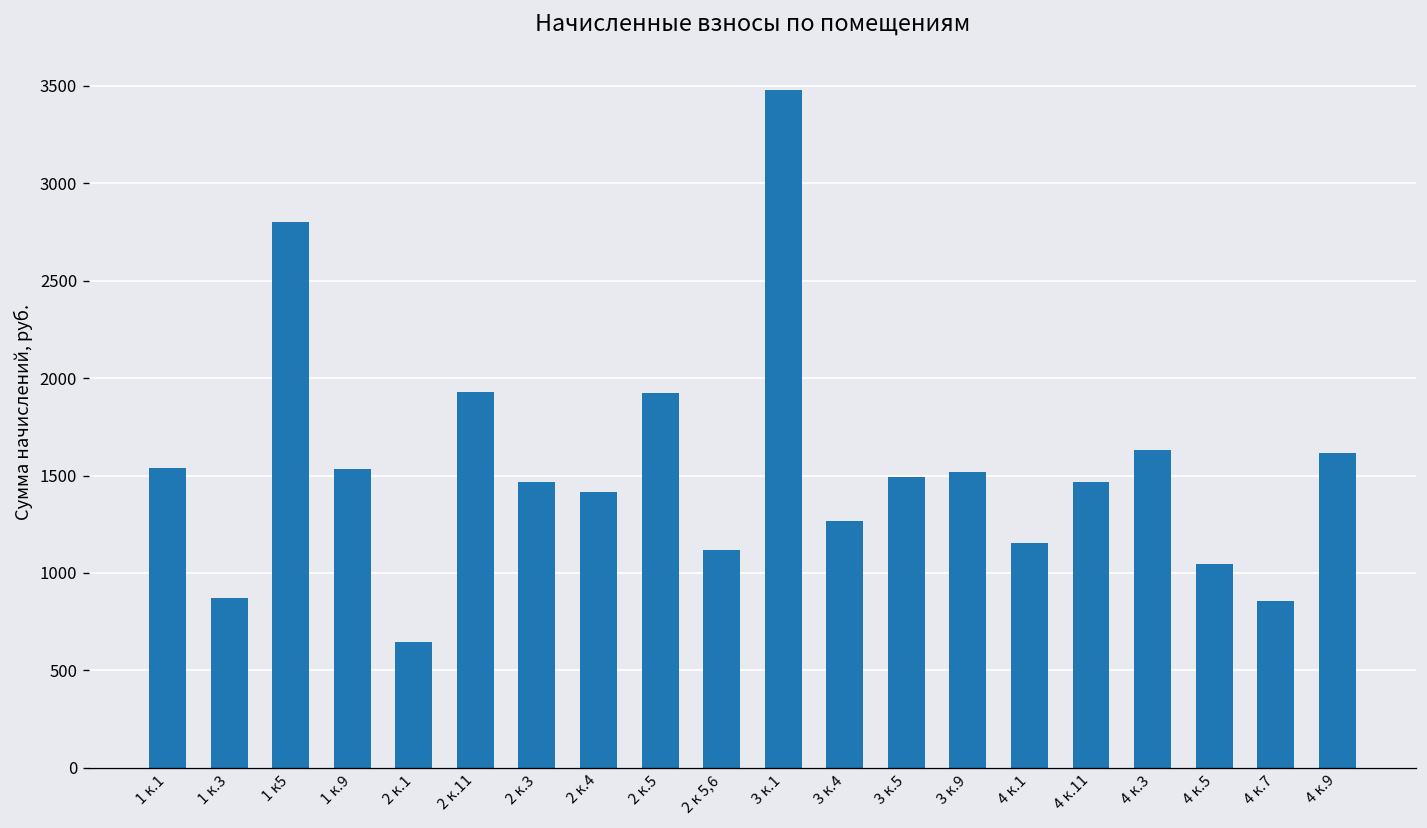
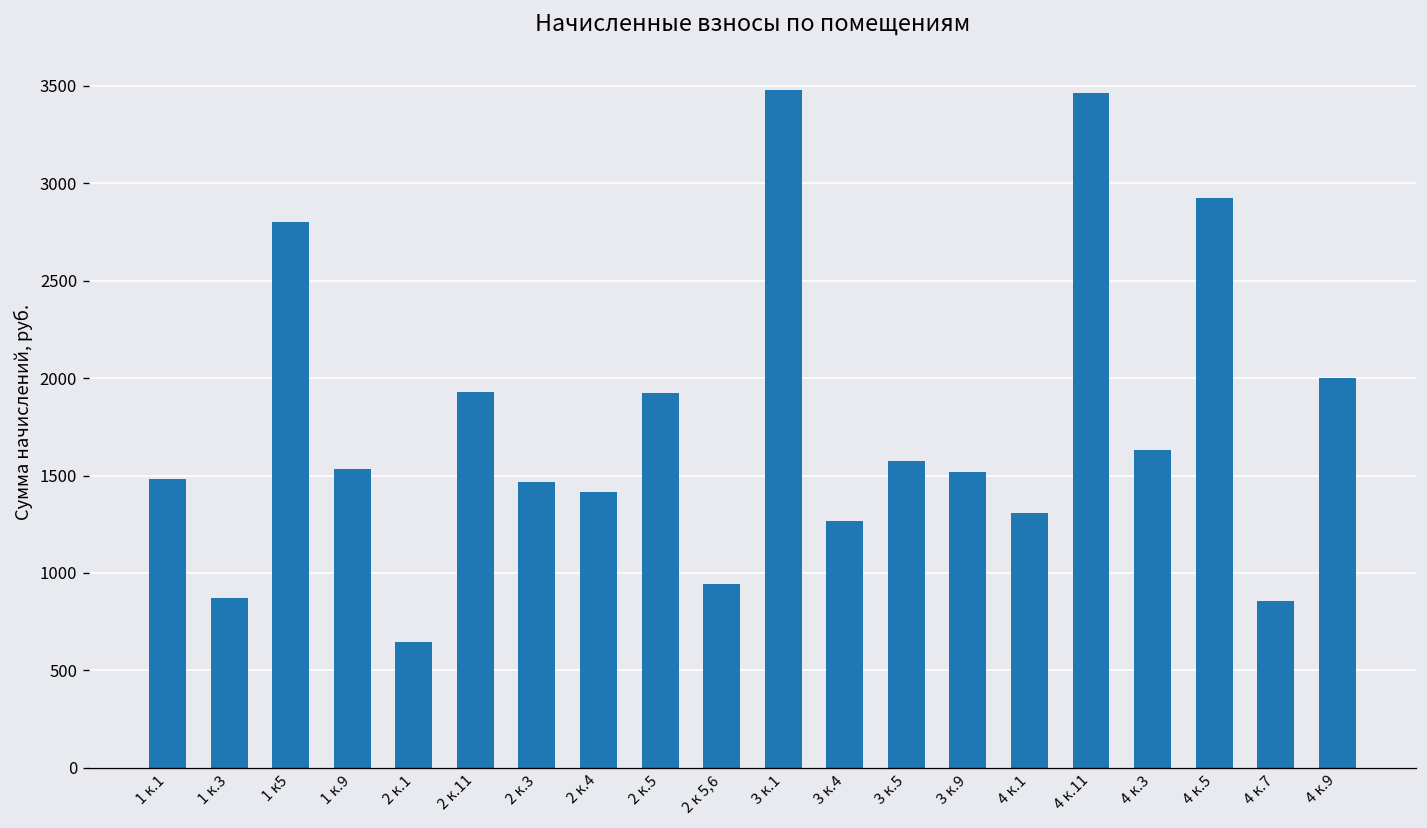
1 к.1: 1540 -> 1480
2 к 5,6: 1120 -> 950
3 к.5: 1490 -> 1570
4 к.1: 1150 -> 1310
4 к.11: 1470 -> 3460
4 к.5: 1040 -> 2920
4 к.9: 1620 -> 2000
